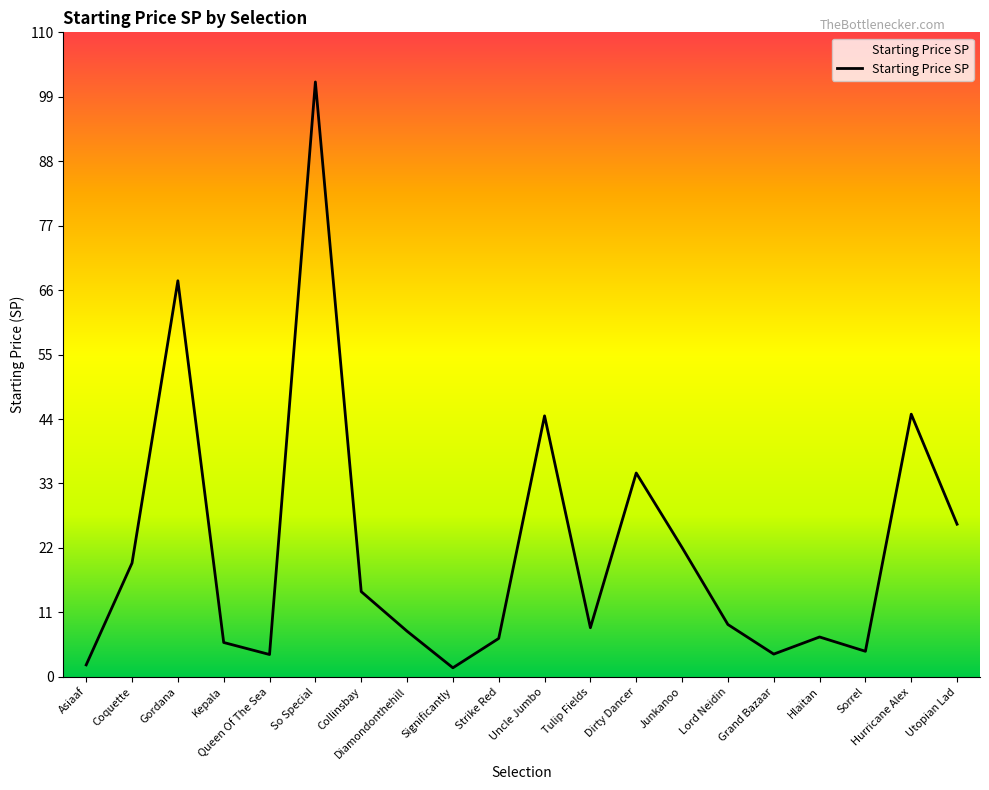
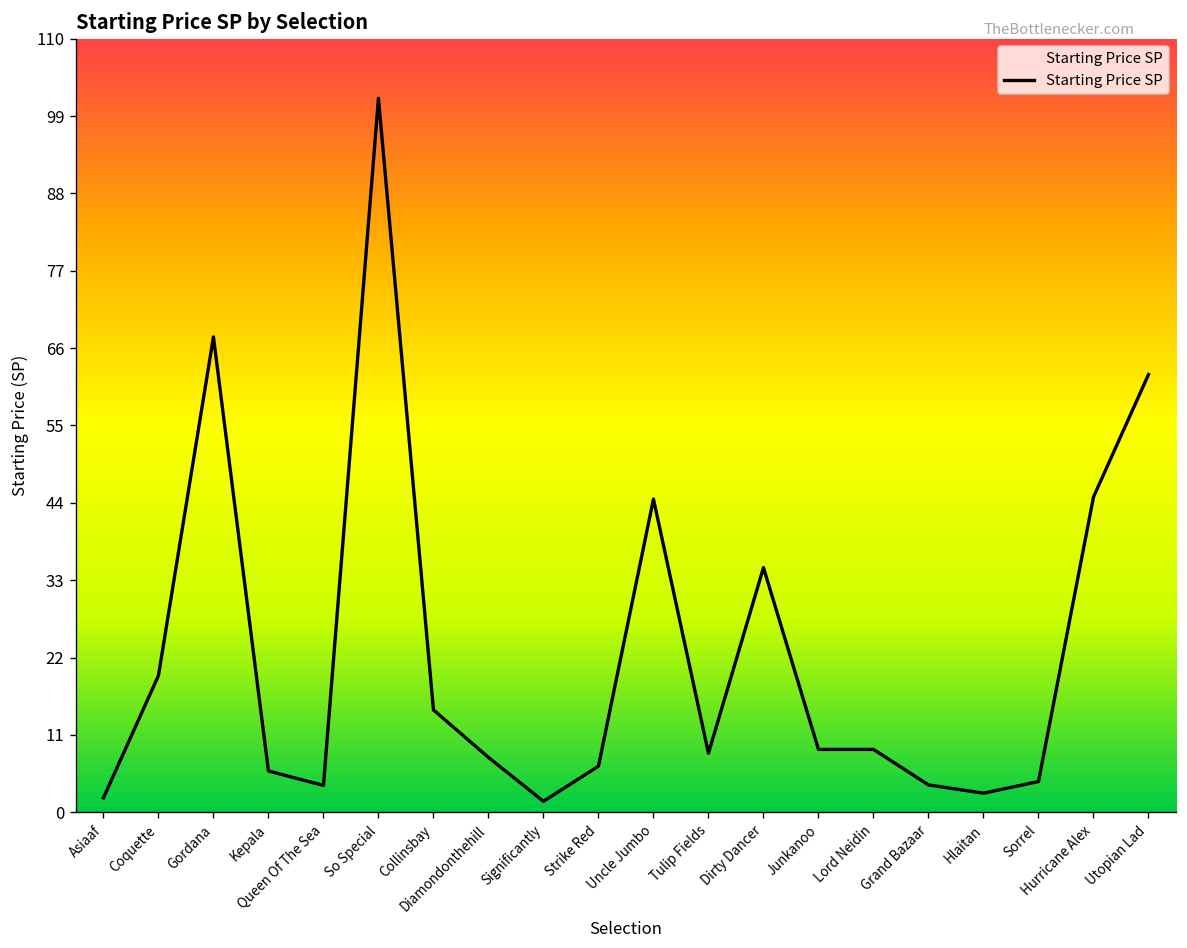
Junkanoo: 22 -> 9
Hlaitan: 7 -> 3
Utopian Lad: 26 -> 62
